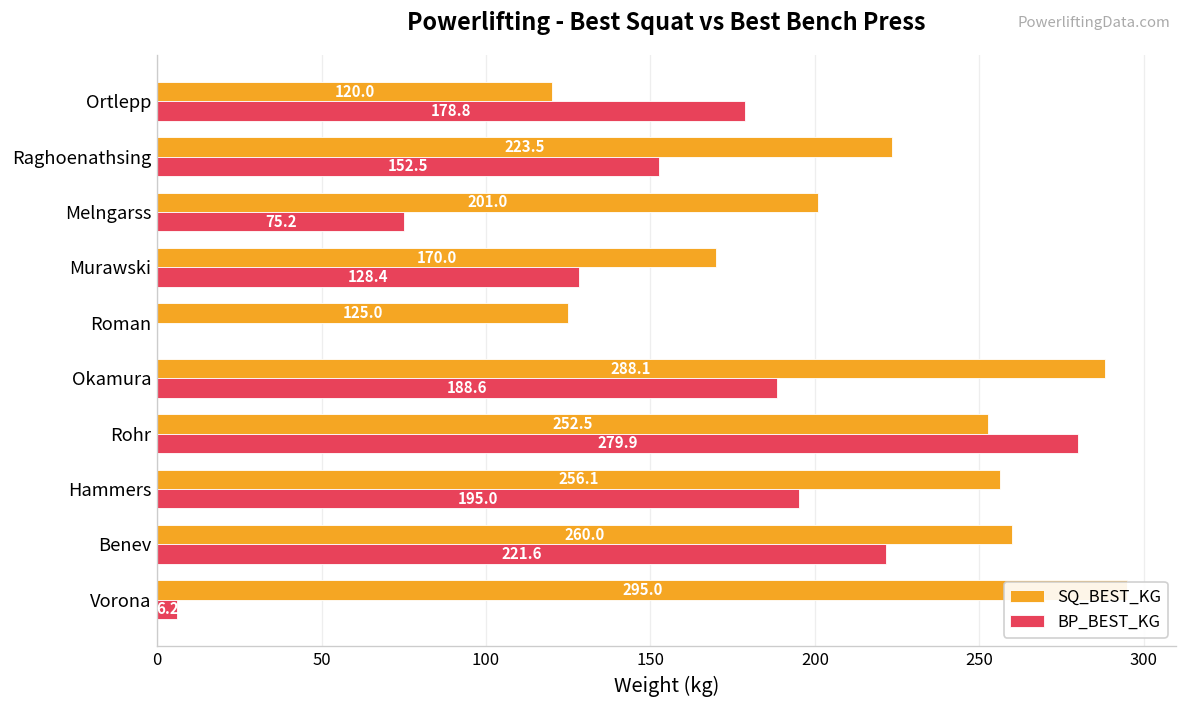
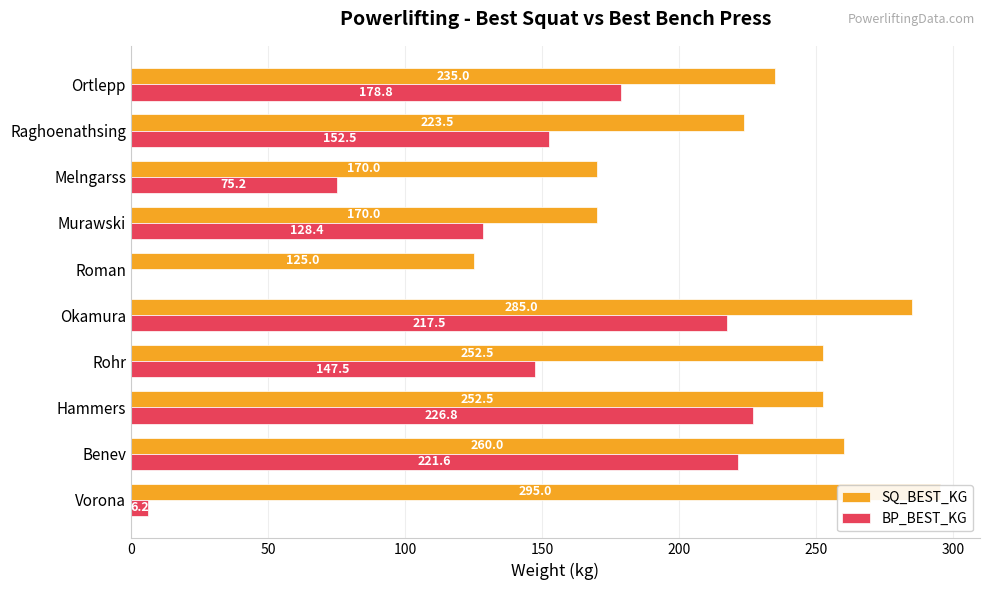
SQ_BEST_KG, Ortlepp: 120.0 -> 235.0
SQ_BEST_KG, Melngarss: 201.0 -> 170.0
SQ_BEST_KG, Okamura: 288.1 -> 285.0
BP_BEST_KG, Okamura: 188.6 -> 217.5
BP_BEST_KG, Rohr: 279.9 -> 147.5
SQ_BEST_KG, Hammers: 256.1 -> 252.5
BP_BEST_KG, Hammers: 195.0 -> 226.8
